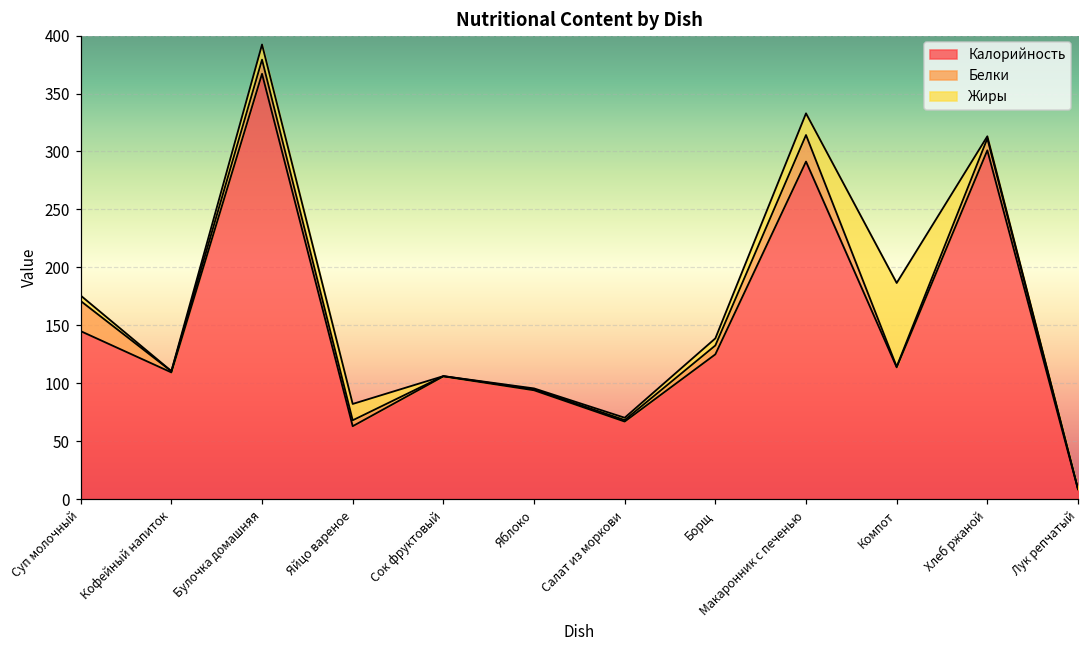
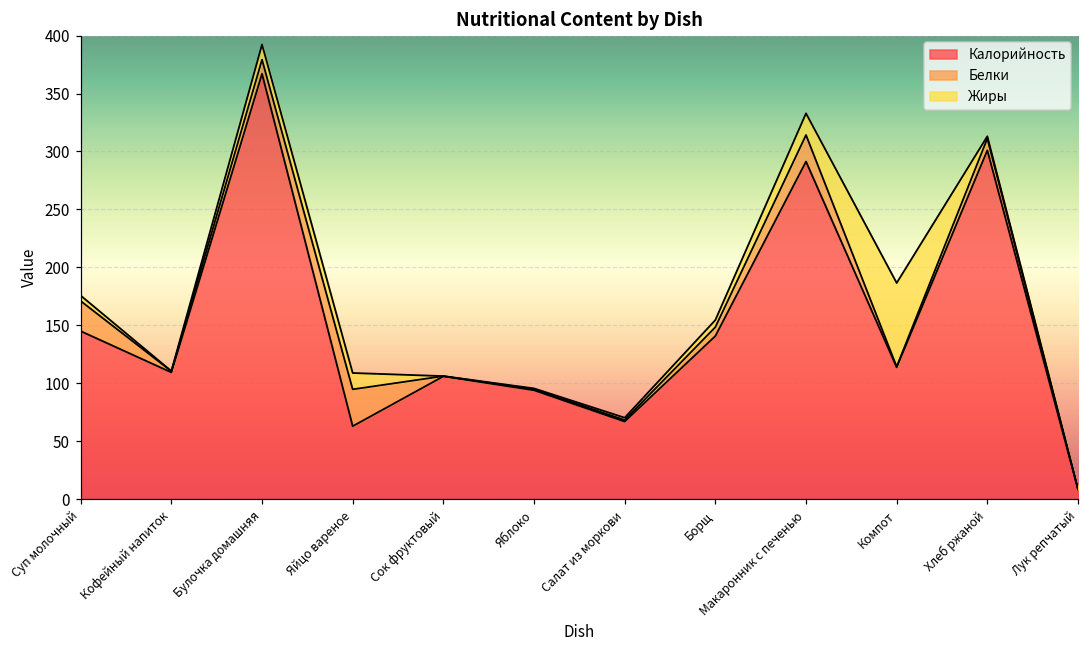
Белки, Яйцо вареное: 5 -> 32
Калорийность, Борщ: 125 -> 141
